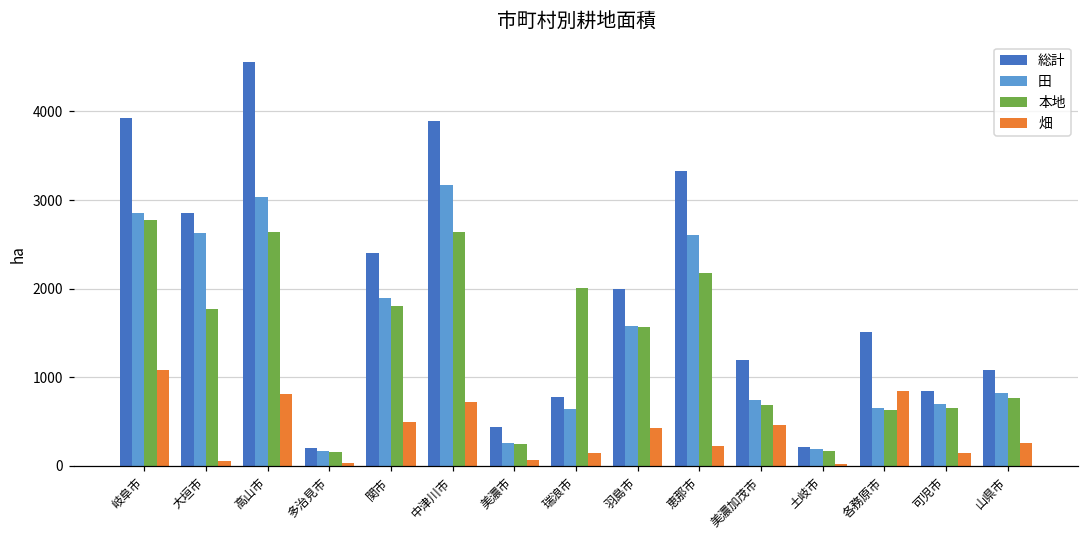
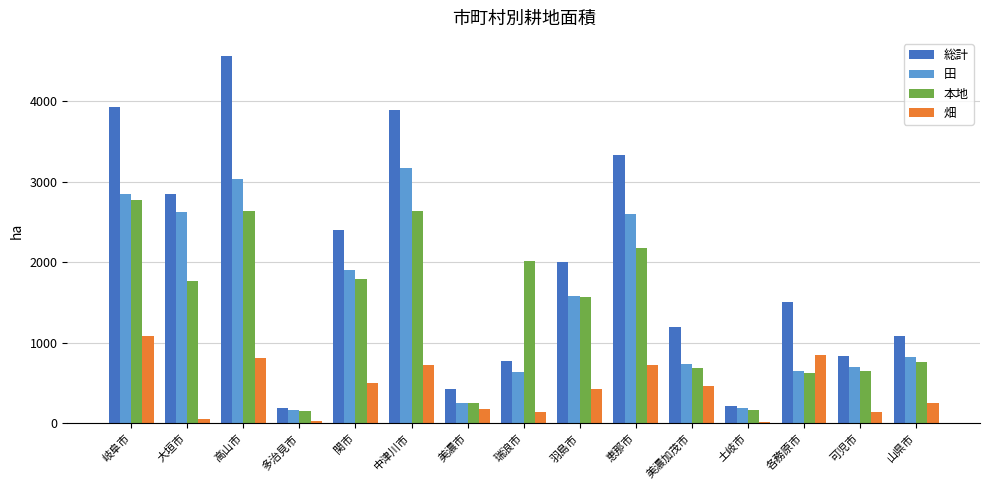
畑, 美濃市: 100 -> 200
畑, 恵那市: 200 -> 700
